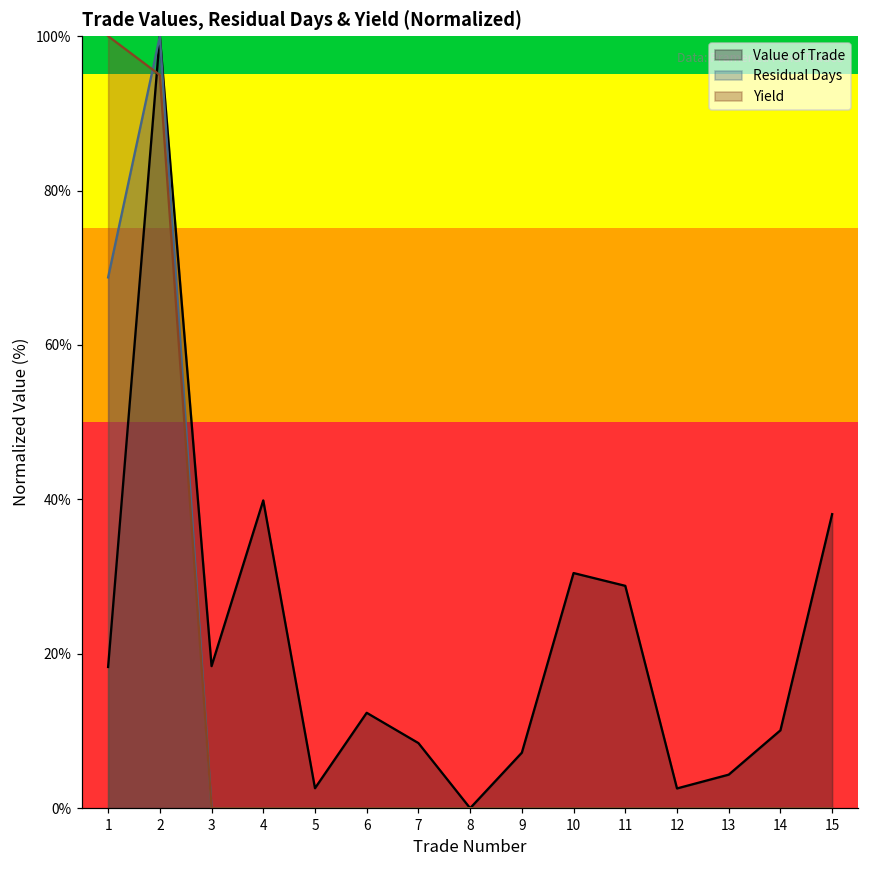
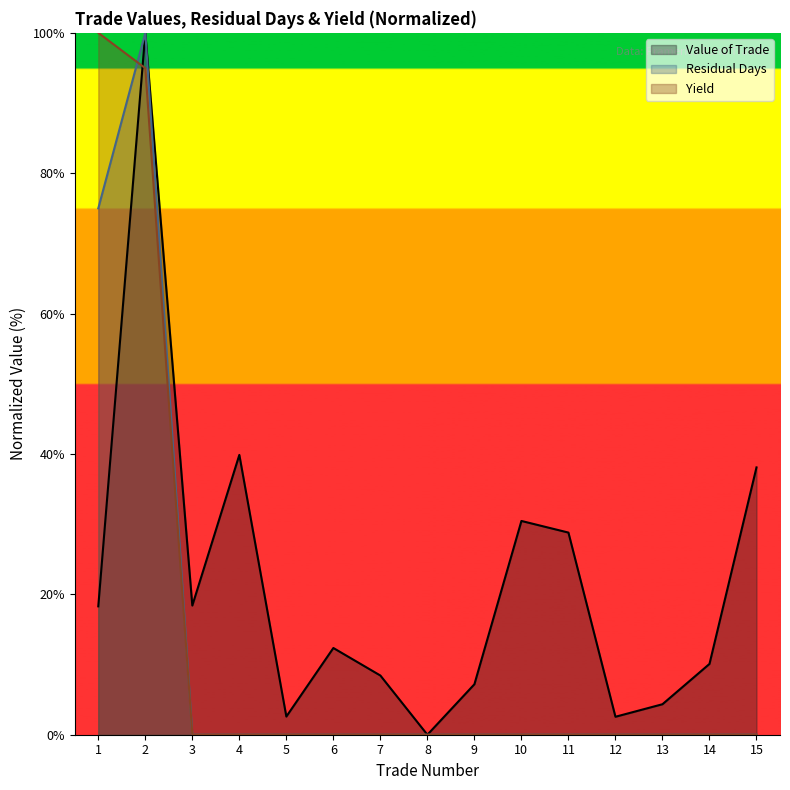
Residual Days, 1: 69% -> 75%
